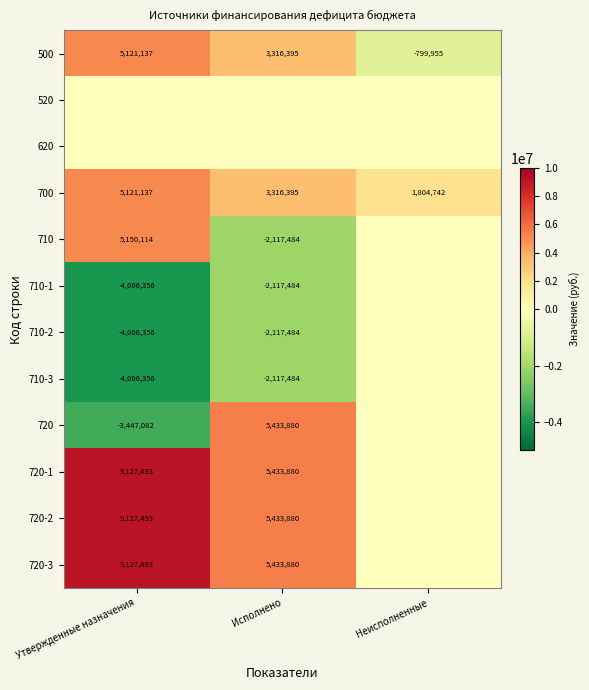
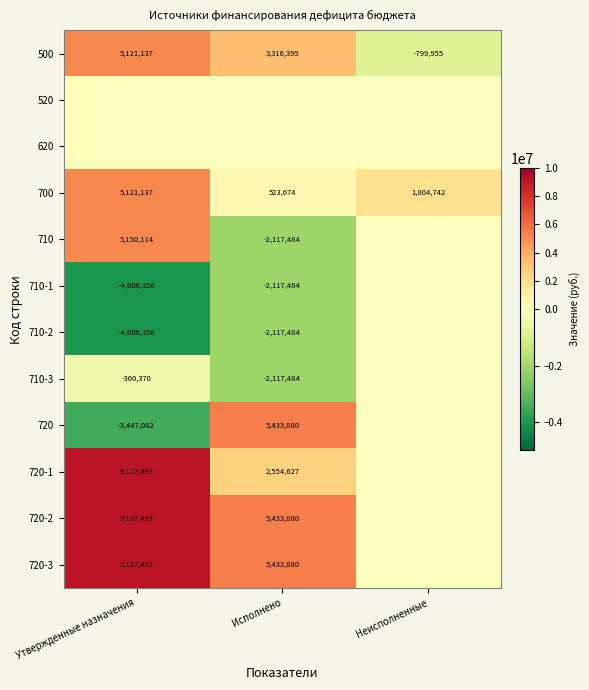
700, Исполнено: 3,316,395 -> 523,674
710-3, Утвержденные назначения: -4,006,356 -> -360,370
720-1, Исполнено: 5,433,880 -> 2,554,627
